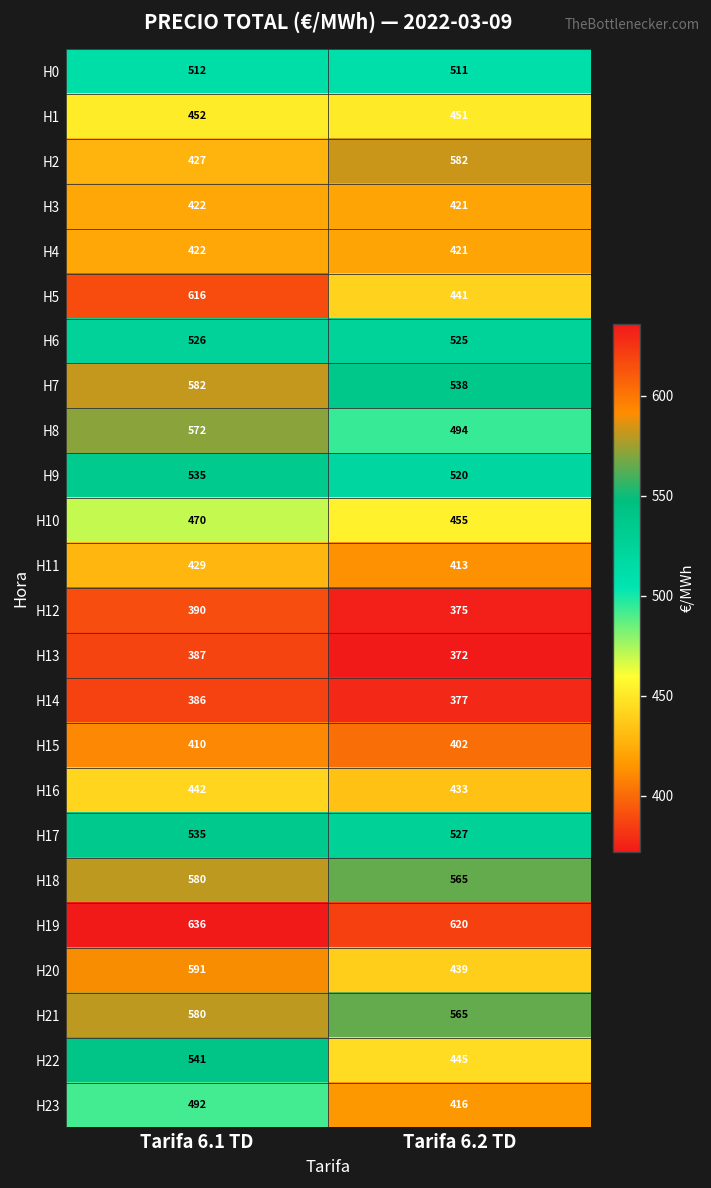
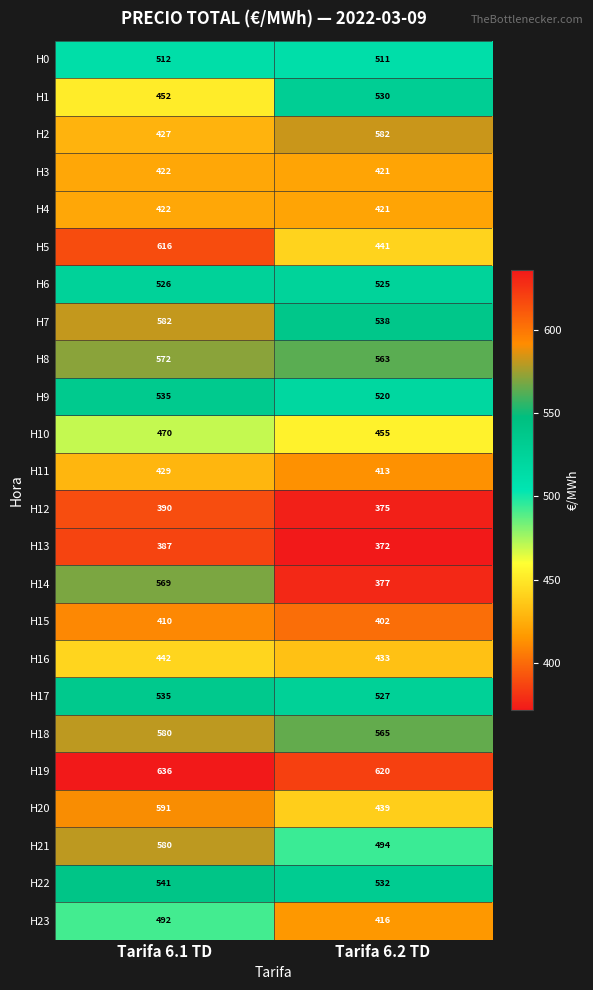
H1, Tarifa 6.2 TD: 451 -> 530
H8, Tarifa 6.2 TD: 494 -> 563
H14, Tarifa 6.1 TD: 386 -> 569
H21, Tarifa 6.2 TD: 565 -> 494
H22, Tarifa 6.2 TD: 445 -> 532
